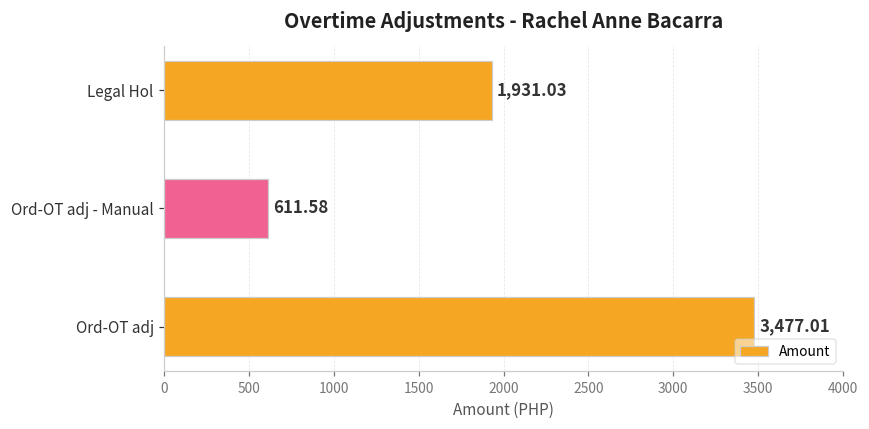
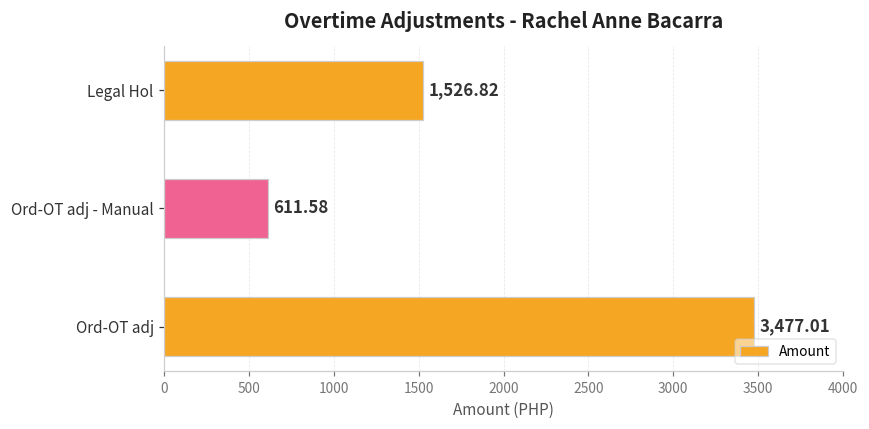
Legal Hol: 1,931.03 -> 1,526.82
